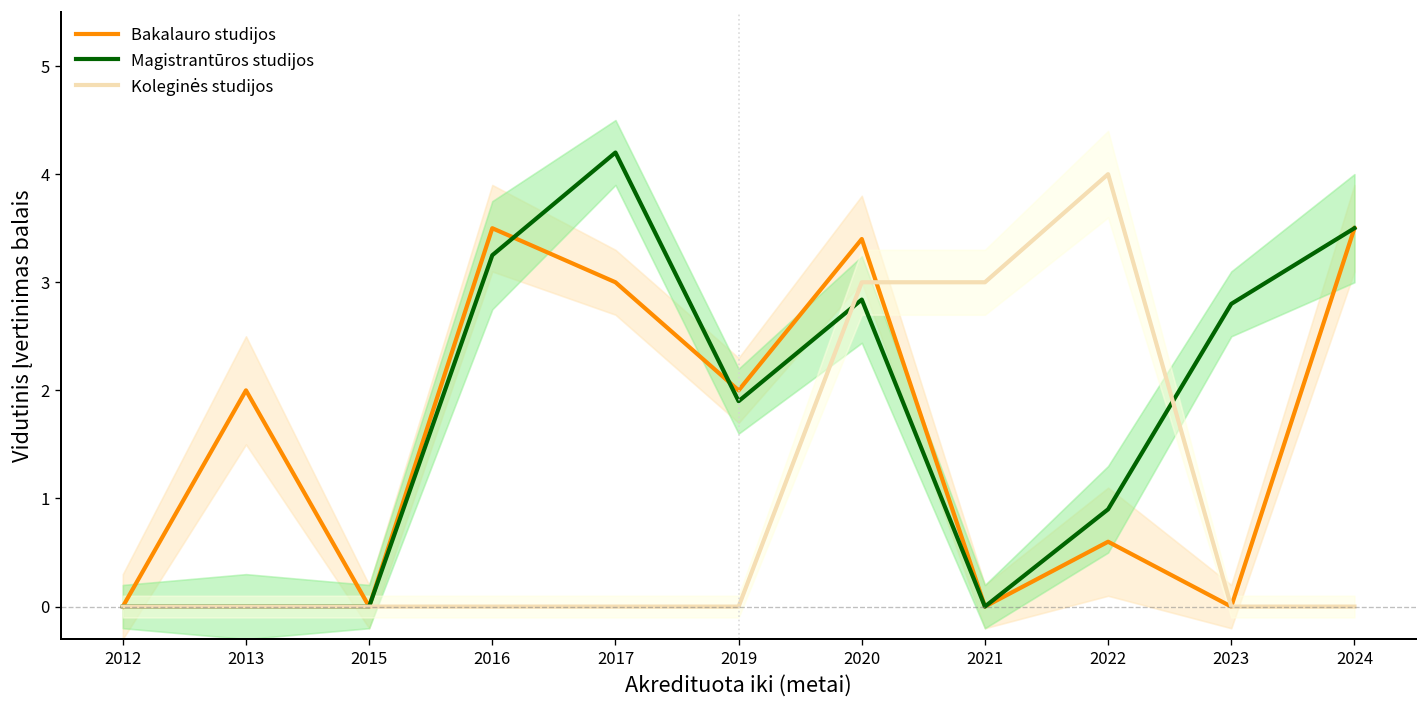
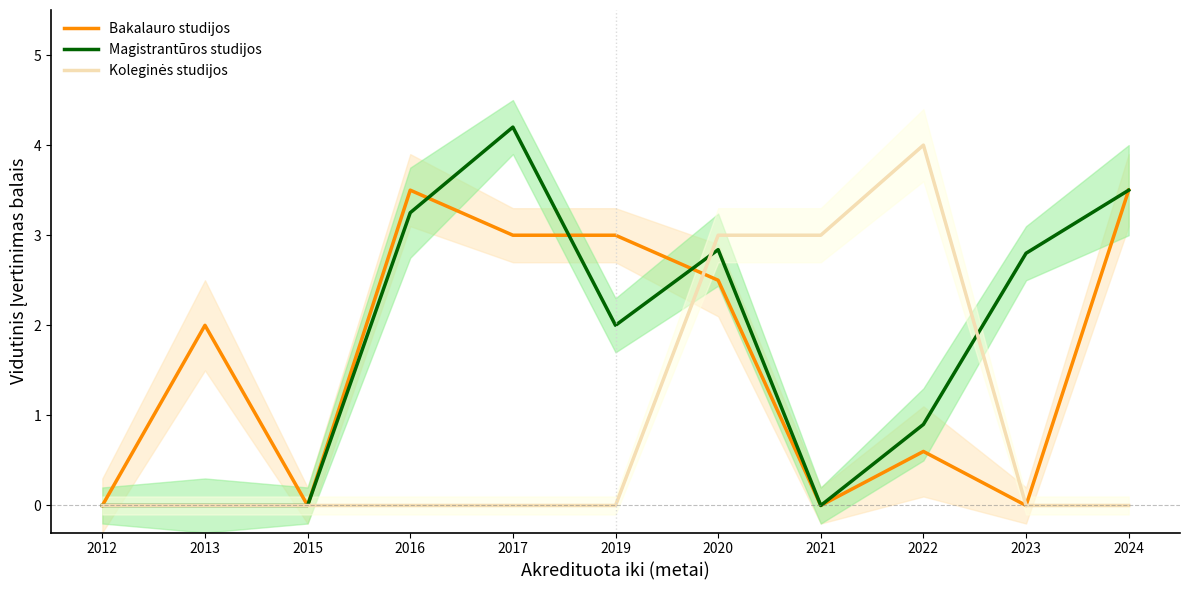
Bakalauro studijos, 2019: 2 -> 3
Magistrantūros studijos, 2019: 1.9 -> 2.0
Bakalauro studijos, 2020: 3.4 -> 2.5
